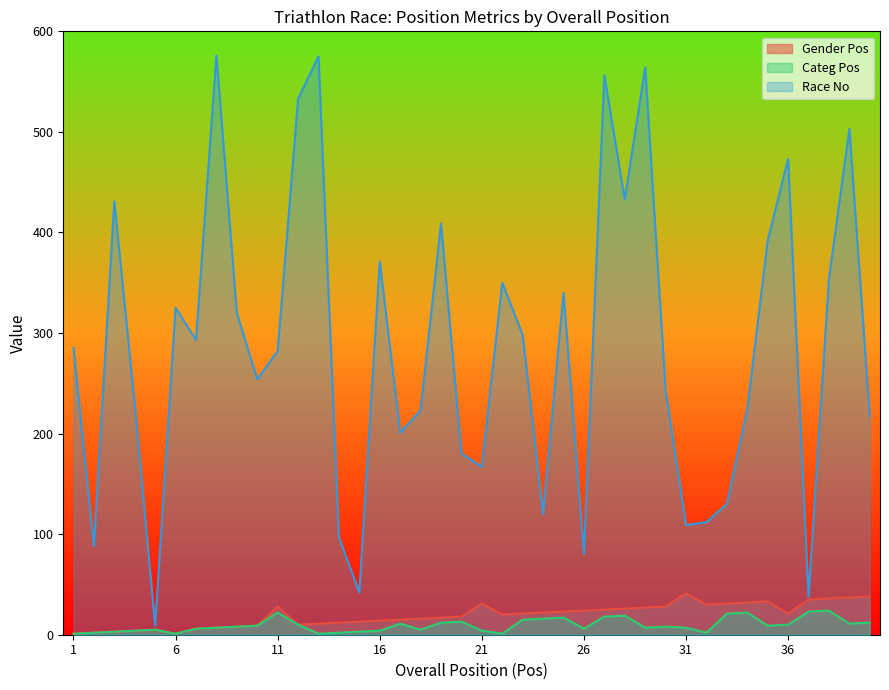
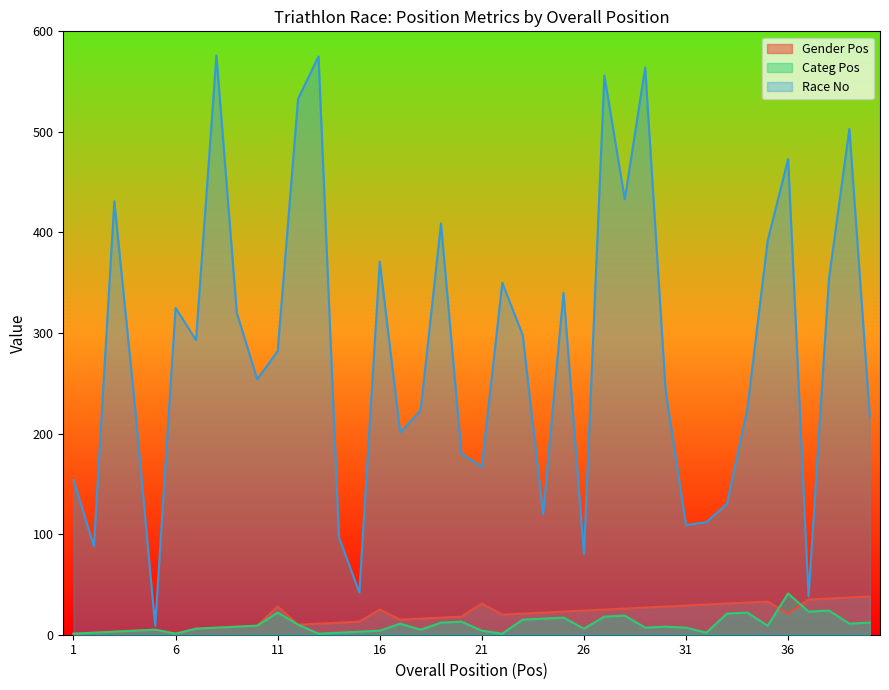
Race No, 1: 285 -> 154
Gender Pos, 16: 14 -> 25
Gender Pos, 31: 41 -> 29
Categ Pos, 36: 10 -> 41
